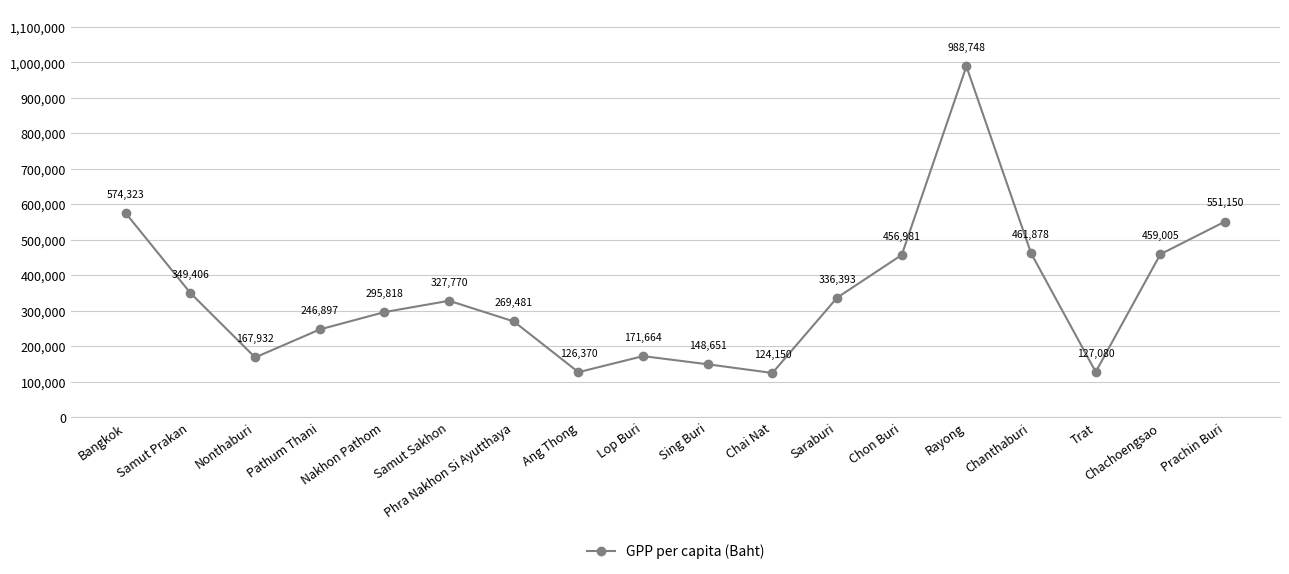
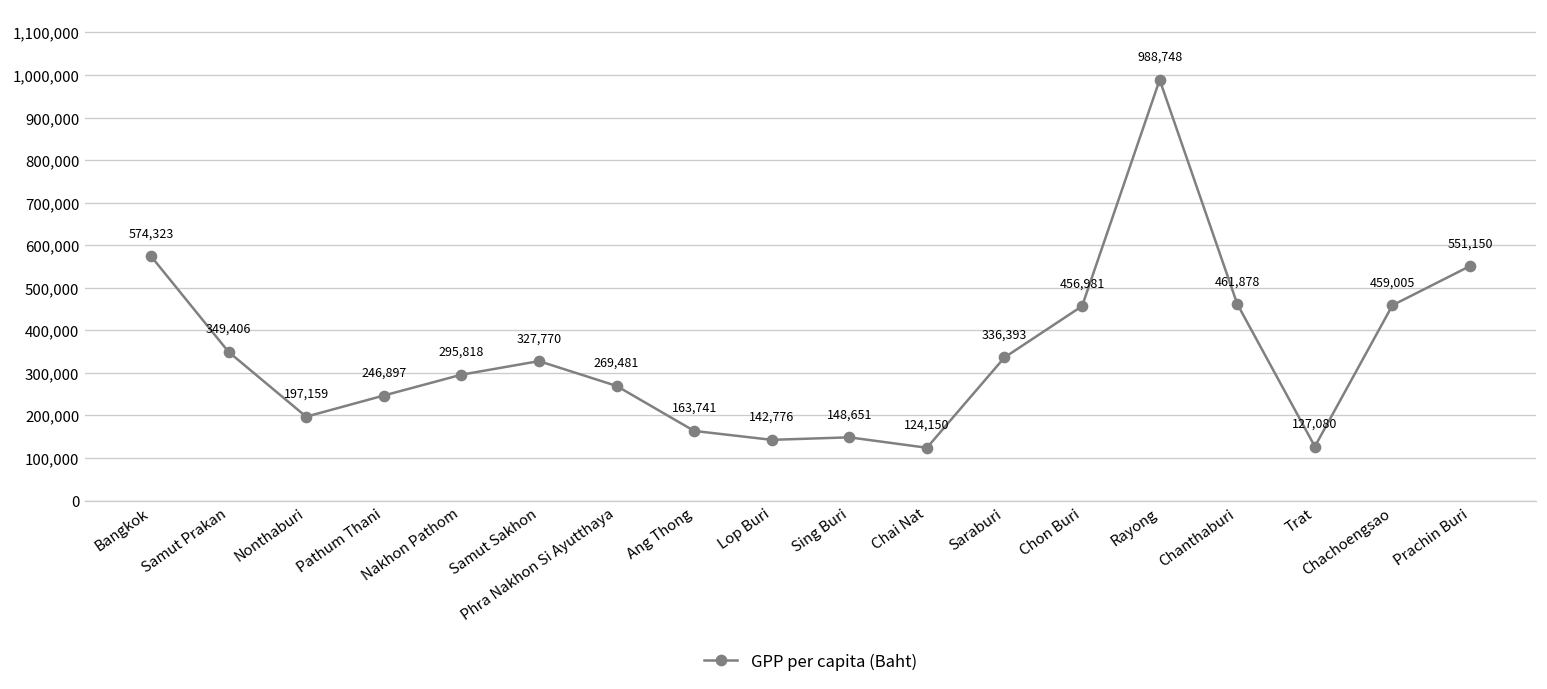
Nonthaburi: 167,932 -> 197,159
Ang Thong: 126,370 -> 163,741
Lop Buri: 171,664 -> 142,776
